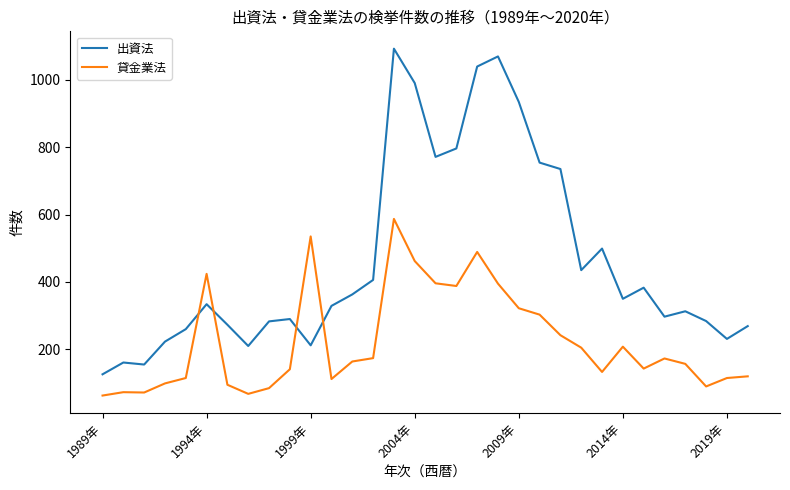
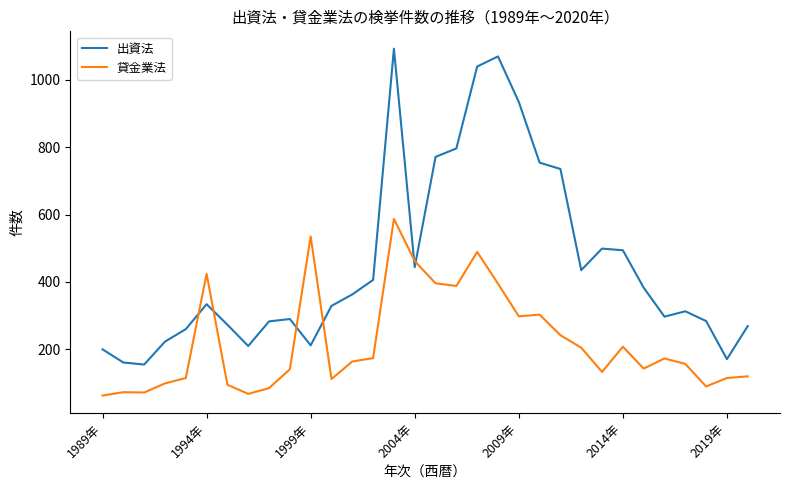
出資法, 1989年: 130 -> 200
出資法, 2004年: 990 -> 440
貸金業法, 2009年: 320 -> 300
出資法, 2014年: 350 -> 490
出資法, 2019年: 230 -> 170
